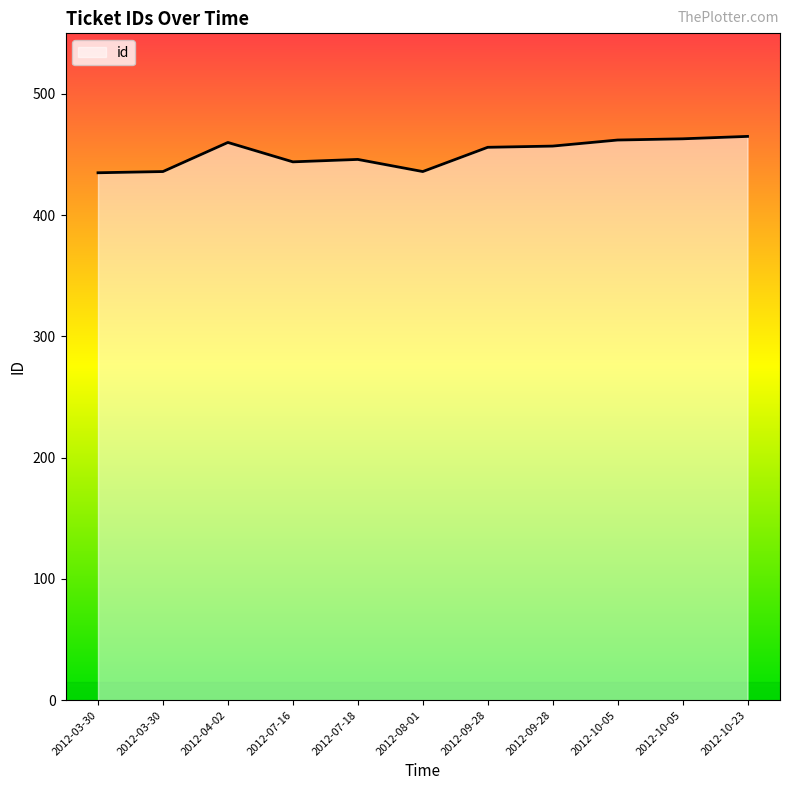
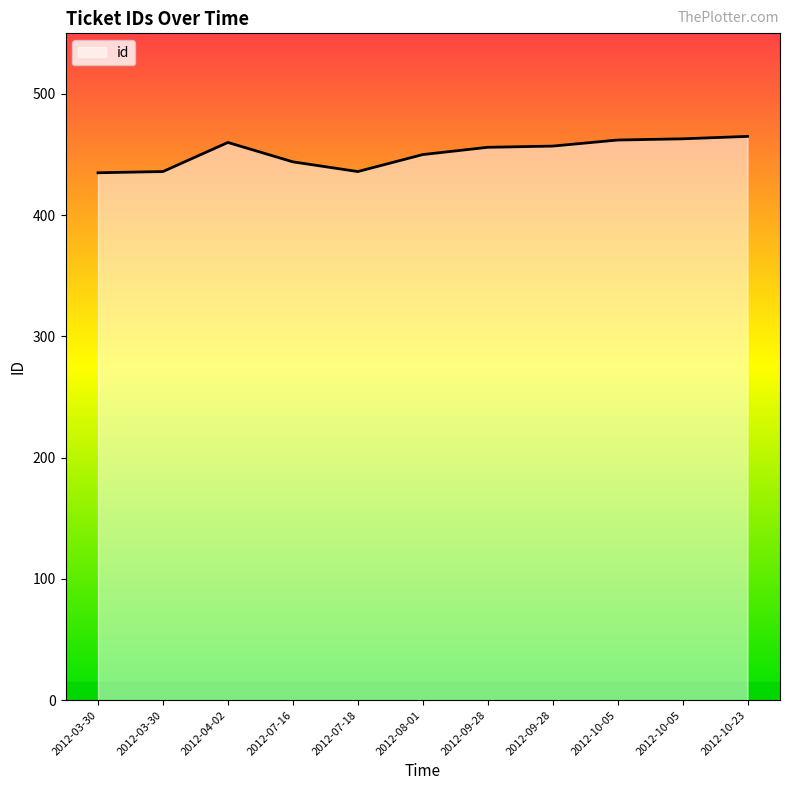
2012-07-18: 446 -> 436
2012-08-01: 436 -> 450
